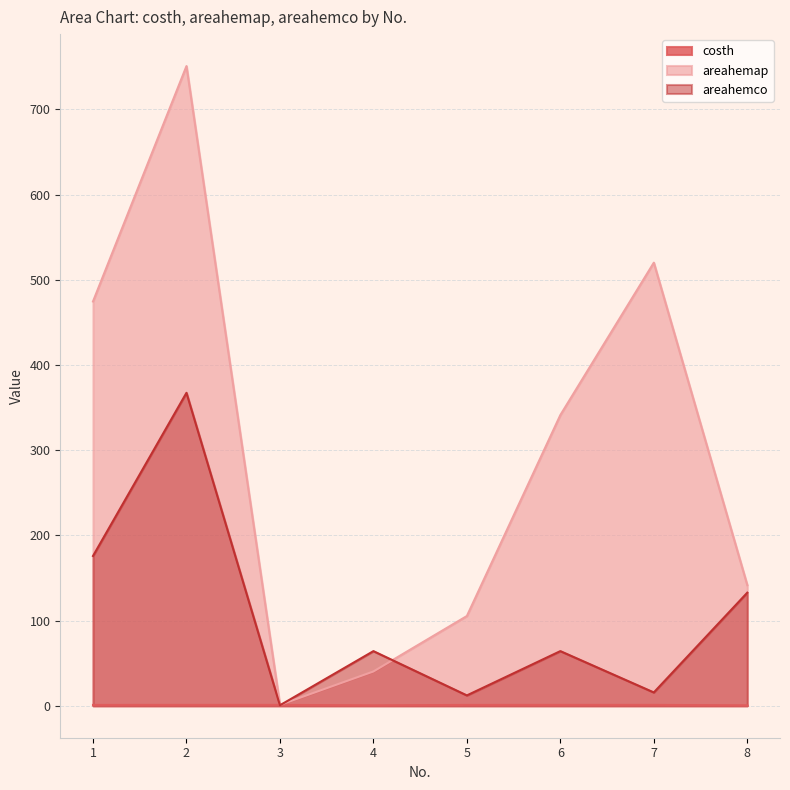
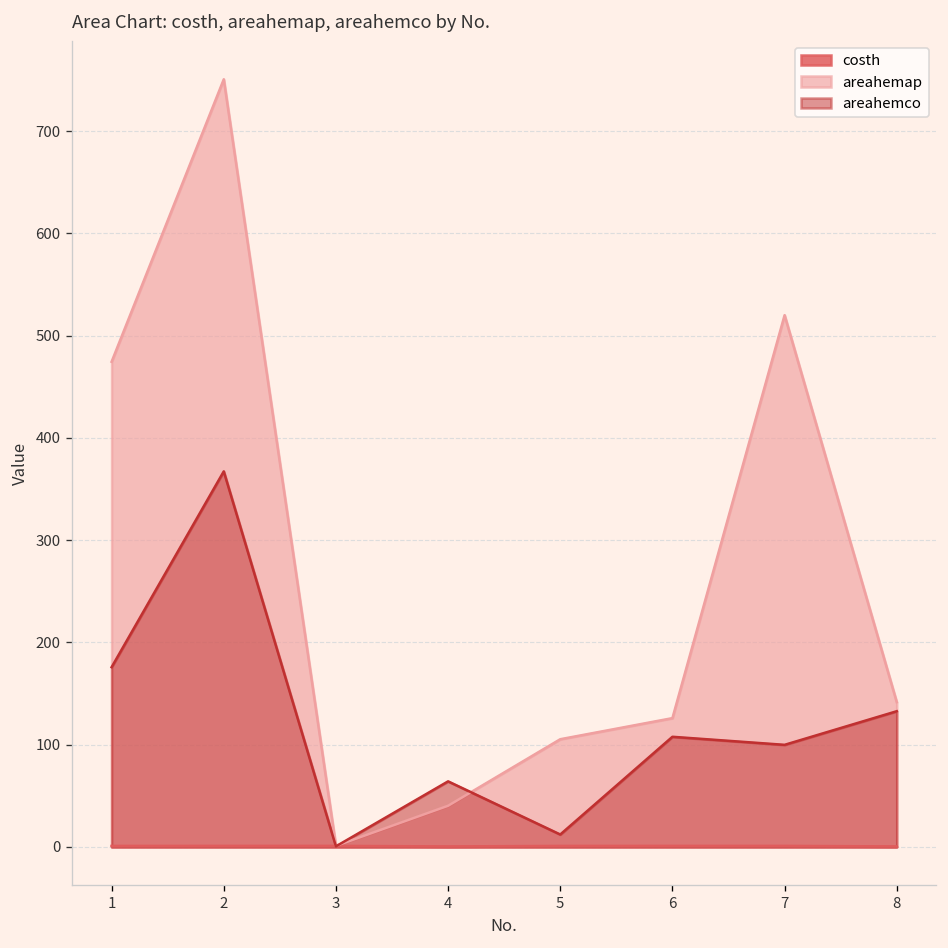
areahemap, 6: 340 -> 130
areahemco, 6: 60 -> 110
areahemco, 7: 20 -> 100
